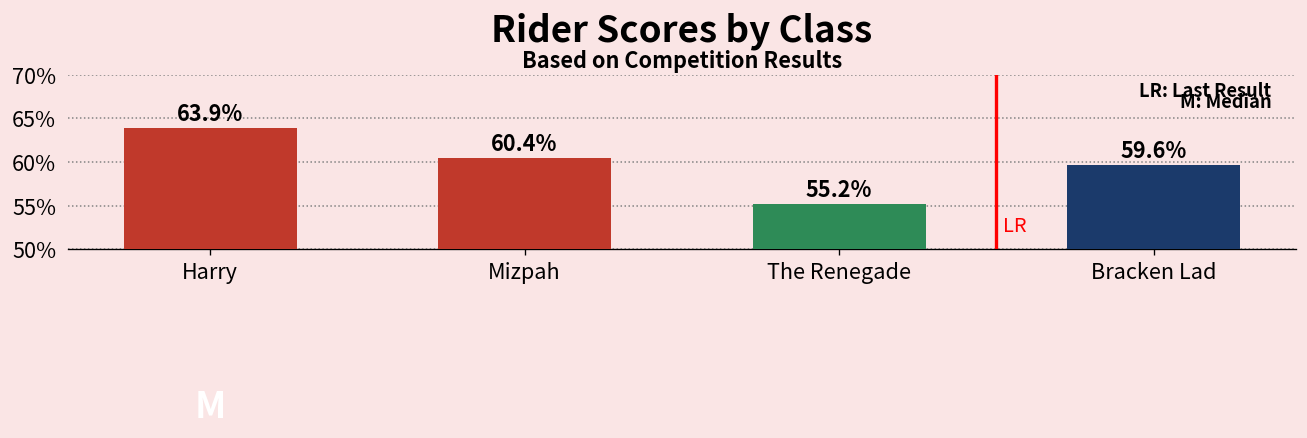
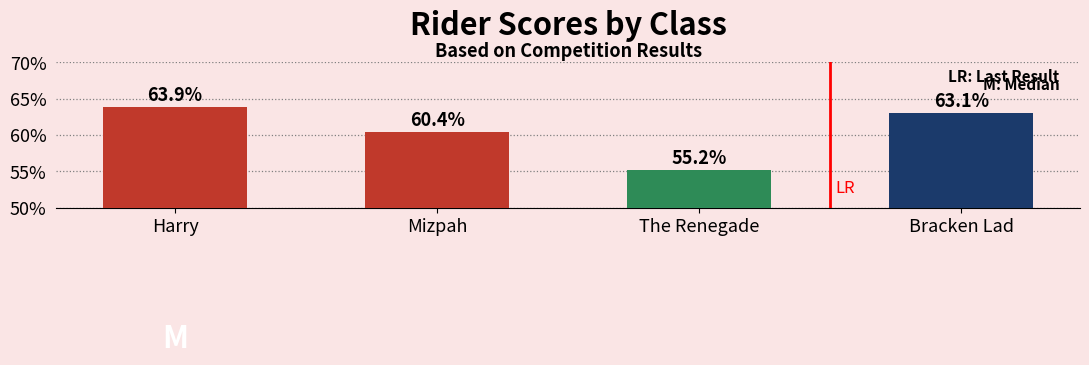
Bracken Lad: 59.6% -> 63.1%
